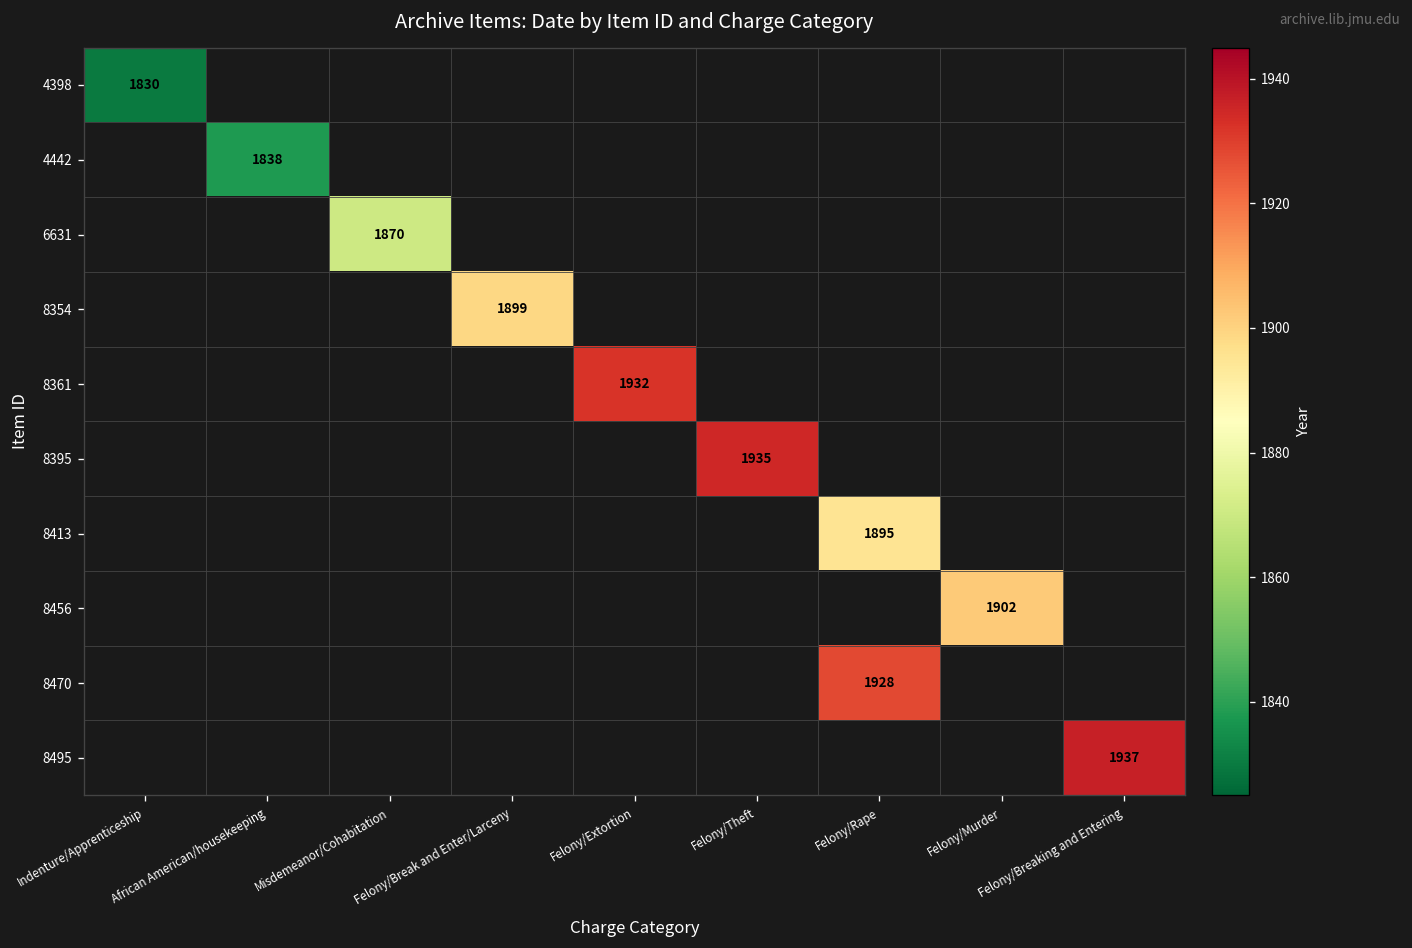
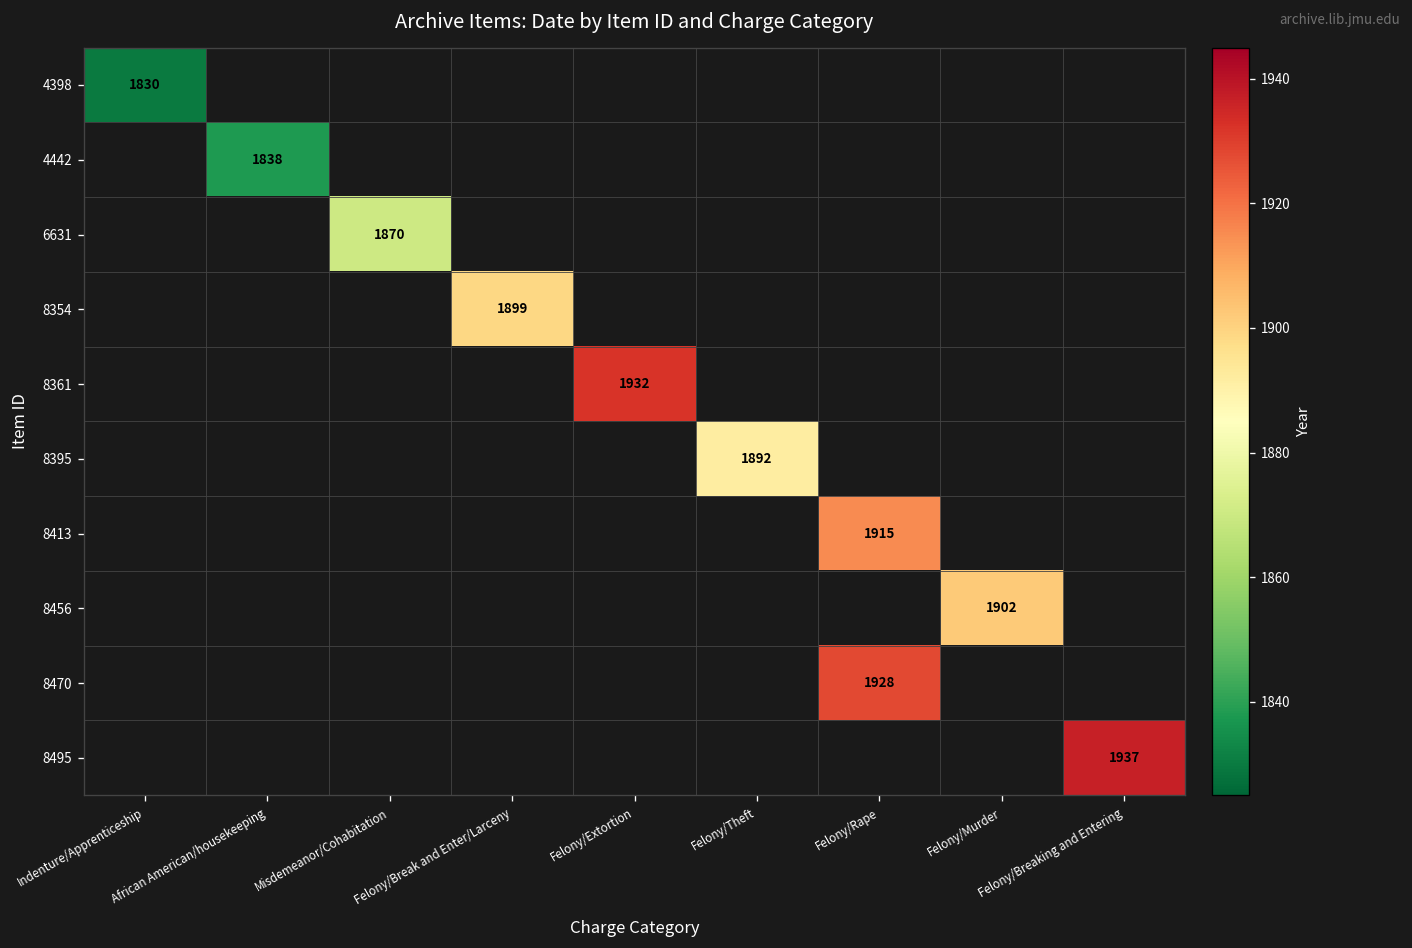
8395, Felony/Theft: 1935 -> 1892
8413, Felony/Rape: 1895 -> 1915
